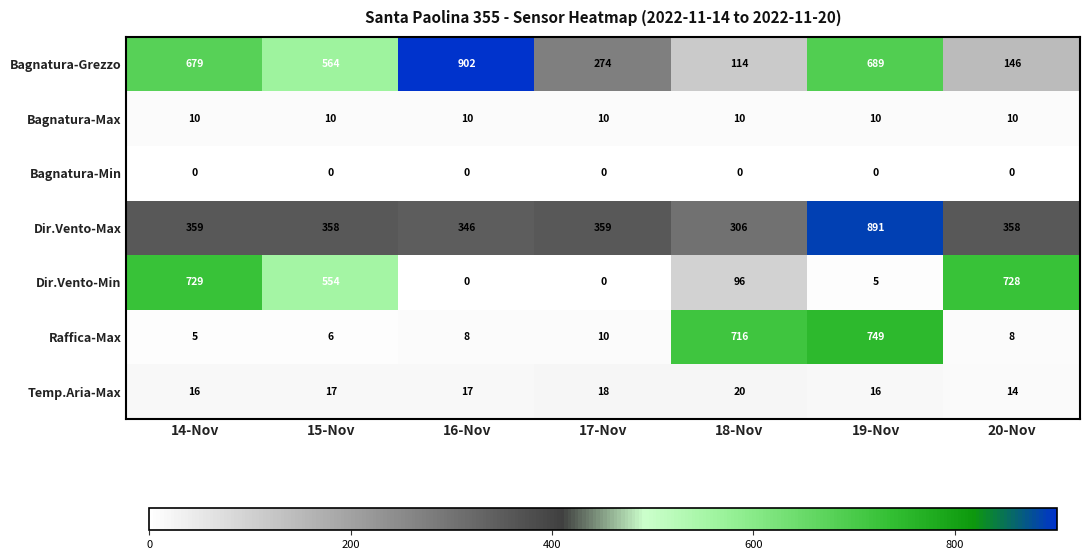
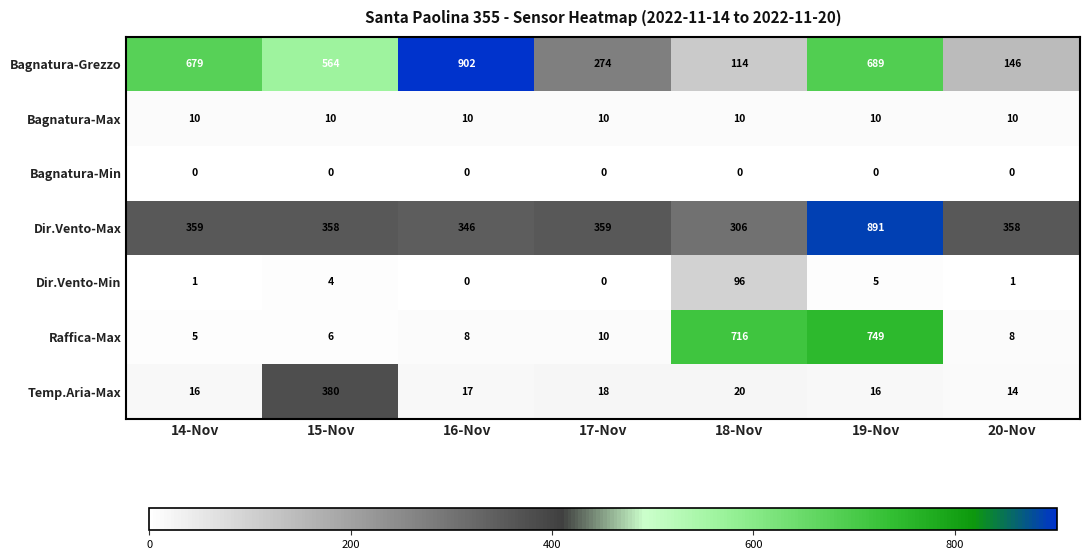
Dir.Vento-Min, 14-Nov: 729 -> 1
Dir.Vento-Min, 15-Nov: 554 -> 4
Dir.Vento-Min, 20-Nov: 728 -> 1
Temp.Aria-Max, 15-Nov: 17 -> 380
